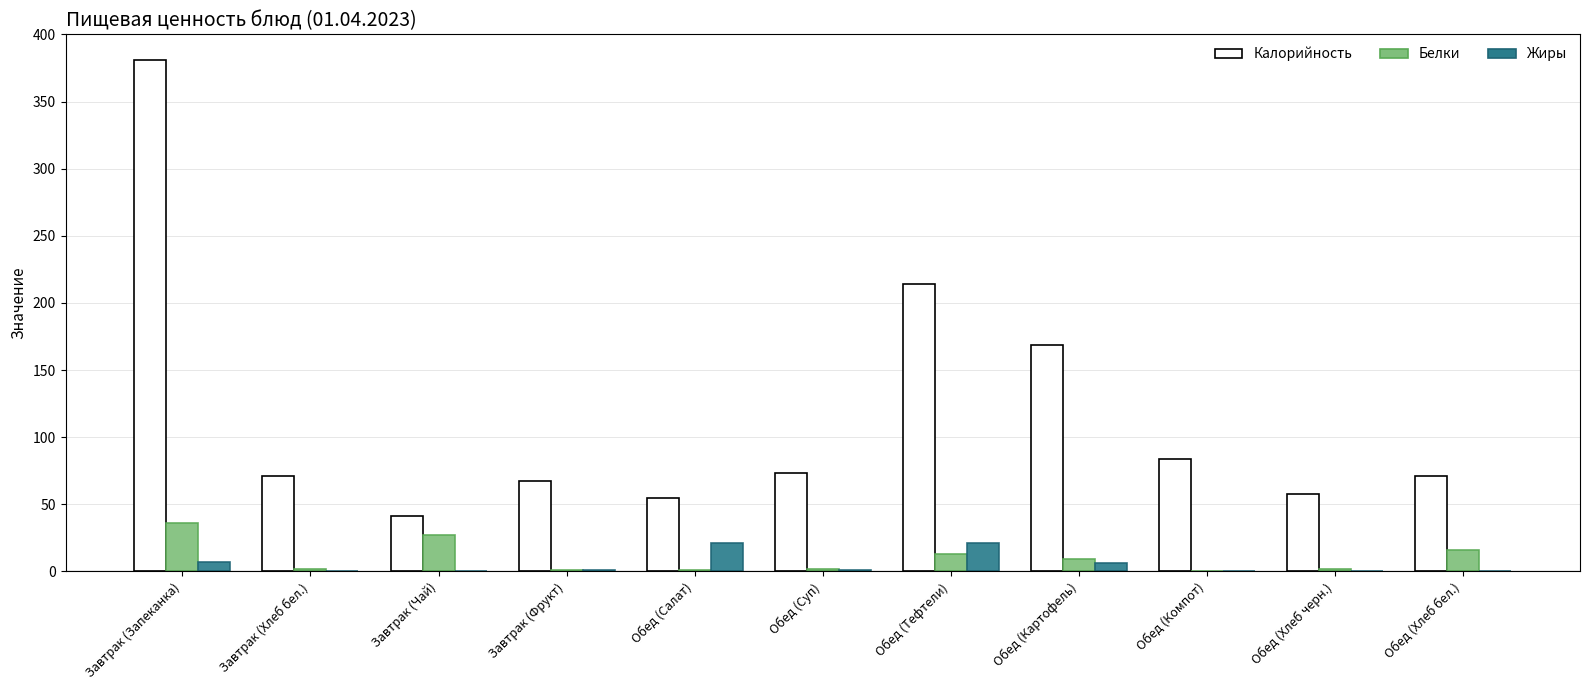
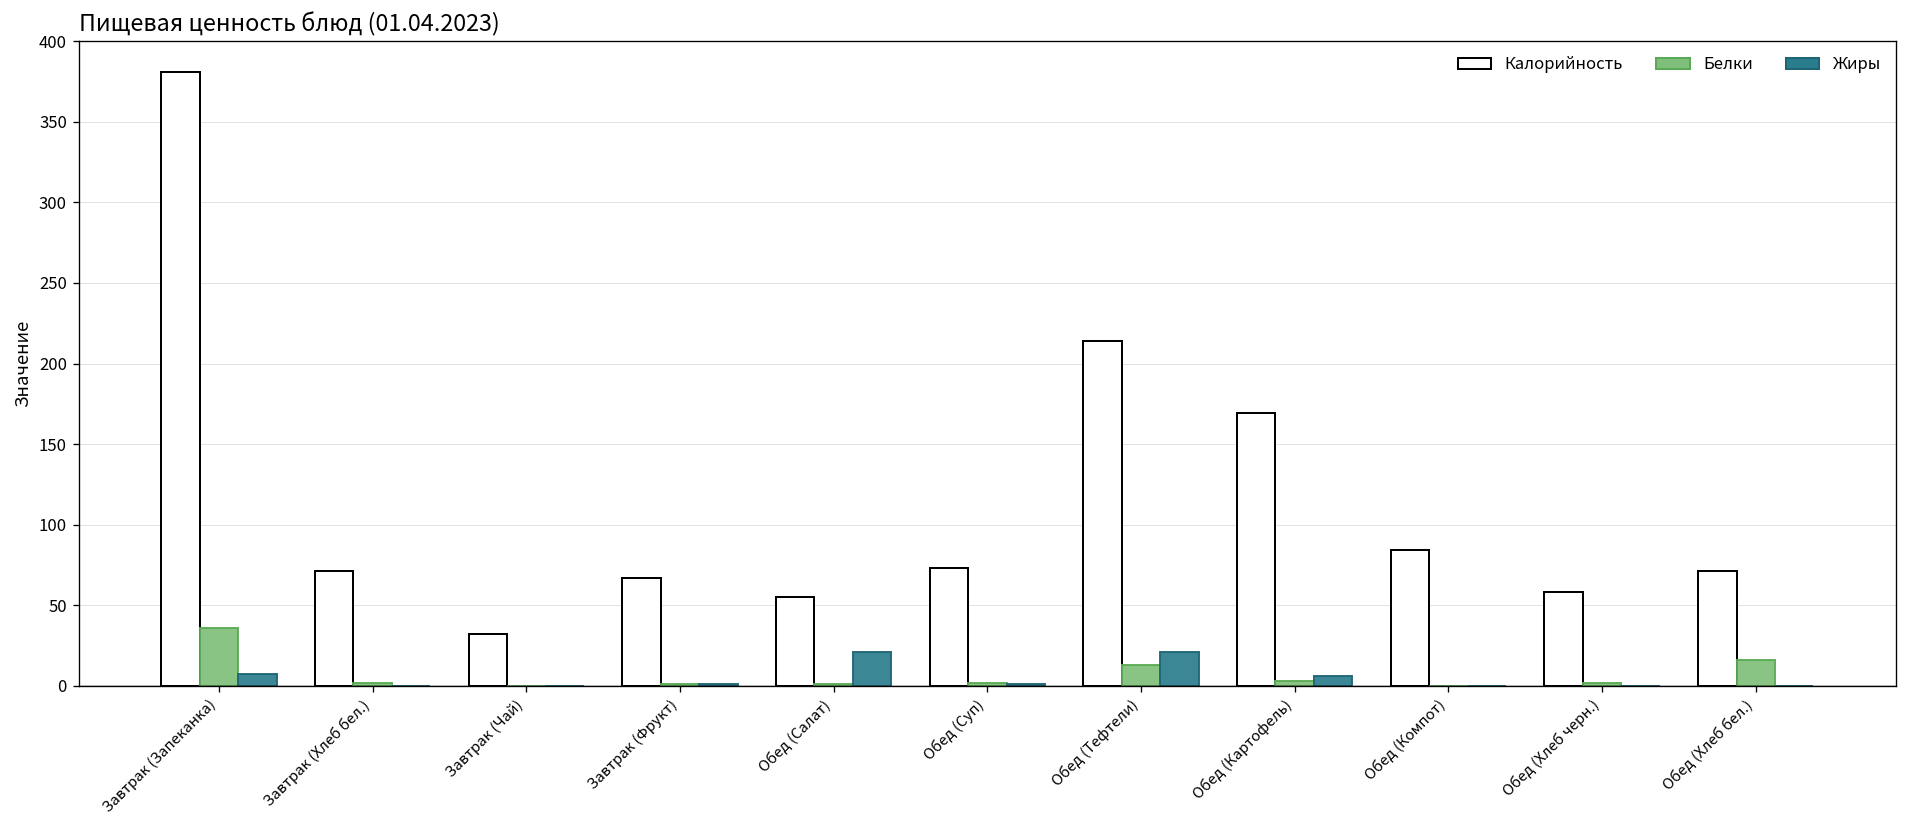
Калорийность, Завтрак (Чай): 41 -> 32
Белки, Завтрак (Чай): 27 -> 0
Белки, Обед (Картофель): 9 -> 3
